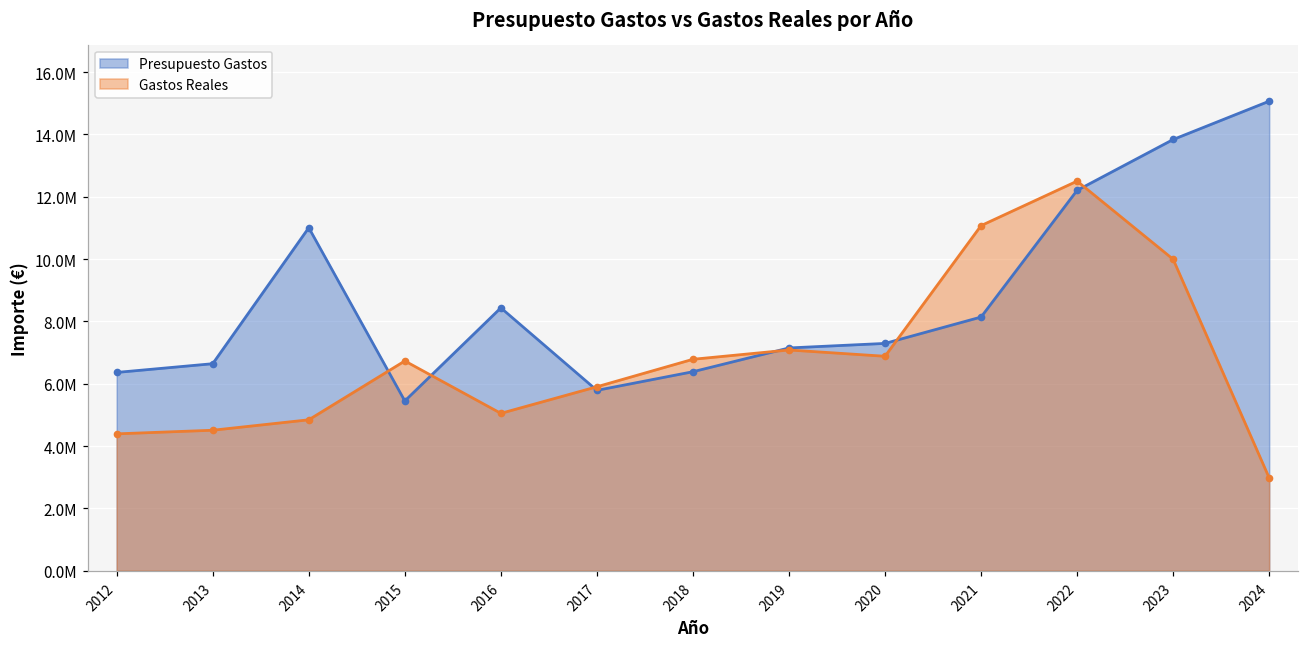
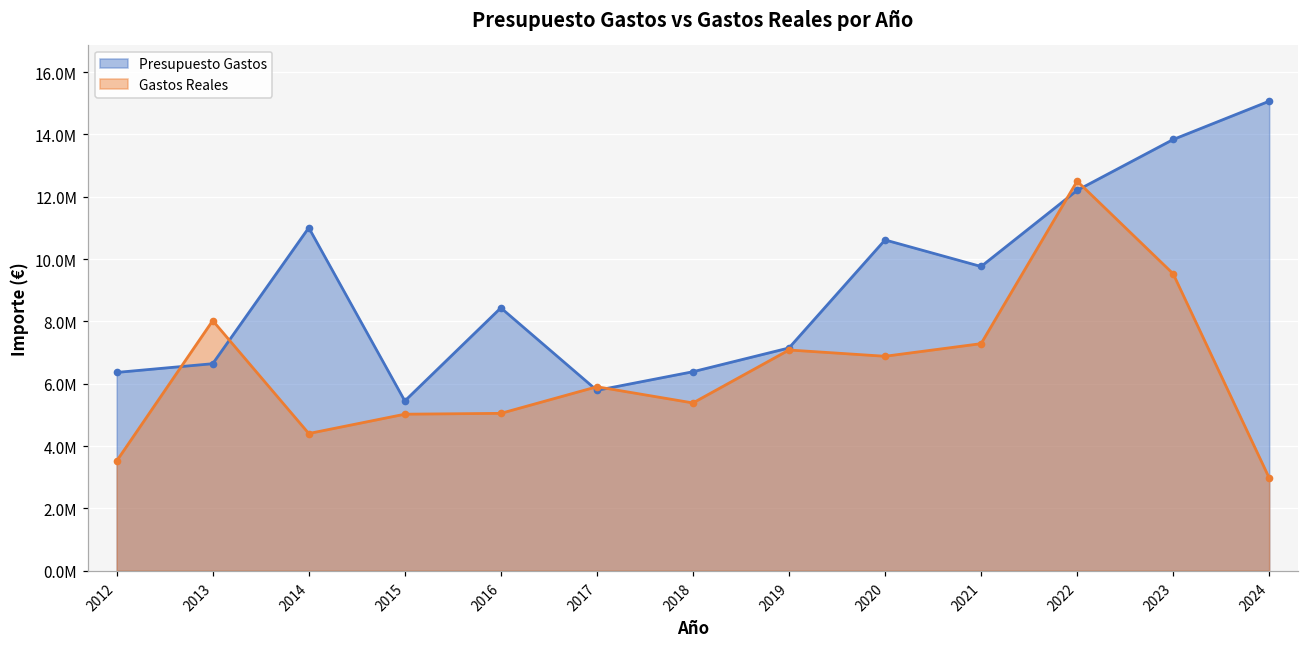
Gastos Reales, 2012: 4400000 -> 3500000
Gastos Reales, 2013: 4500000 -> 8000000
Gastos Reales, 2014: 4800000 -> 4400000
Gastos Reales, 2015: 6700000 -> 5000000
Gastos Reales, 2018: 6800000 -> 5400000
Presupuesto Gastos, 2020: 7300000 -> 10600000
Presupuesto Gastos, 2021: 8100000 -> 9800000
Gastos Reales, 2021: 11100000 -> 7300000
Gastos Reales, 2023: 10000000 -> 9500000
